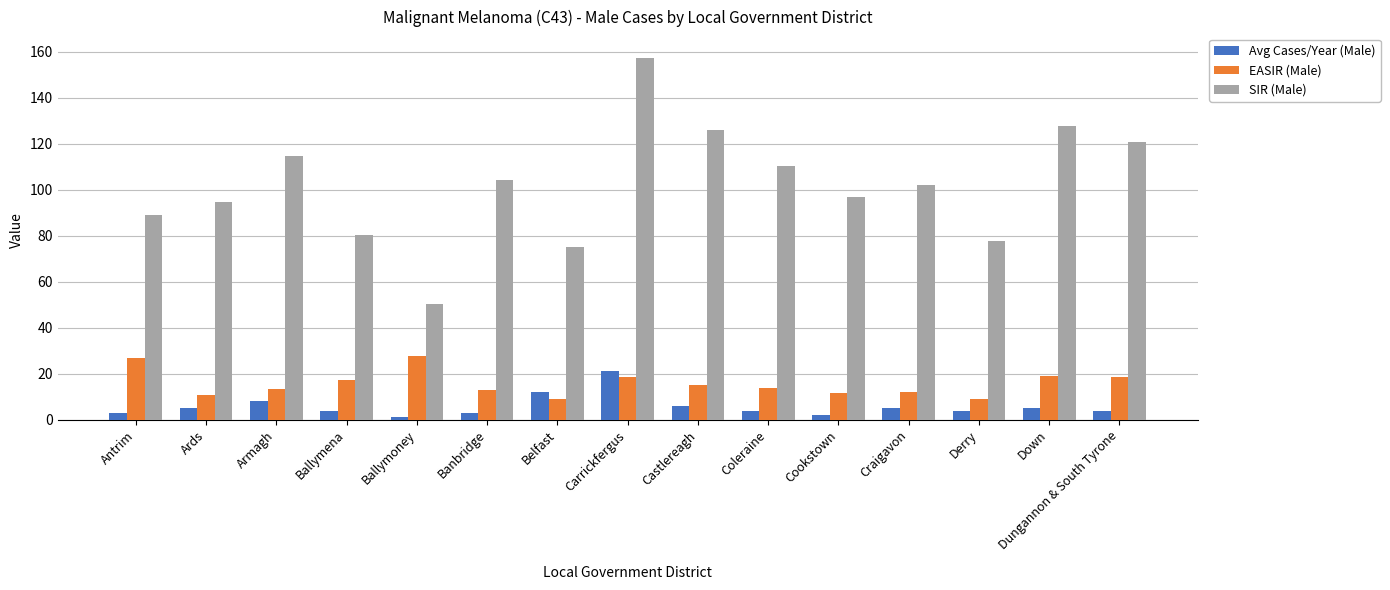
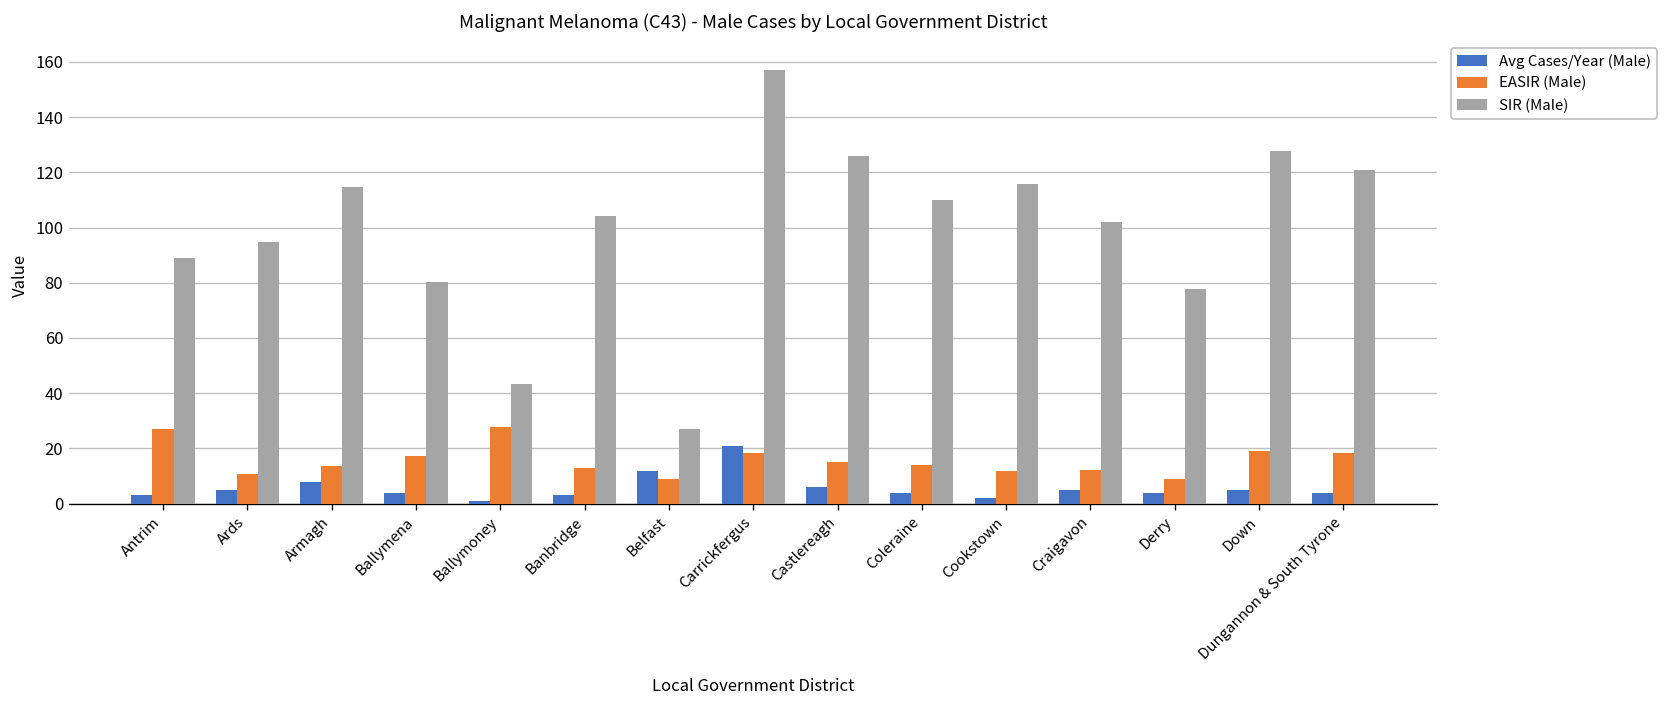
SIR (Male), Ballymoney: 50 -> 43
SIR (Male), Belfast: 75 -> 27
SIR (Male), Cookstown: 97 -> 116
